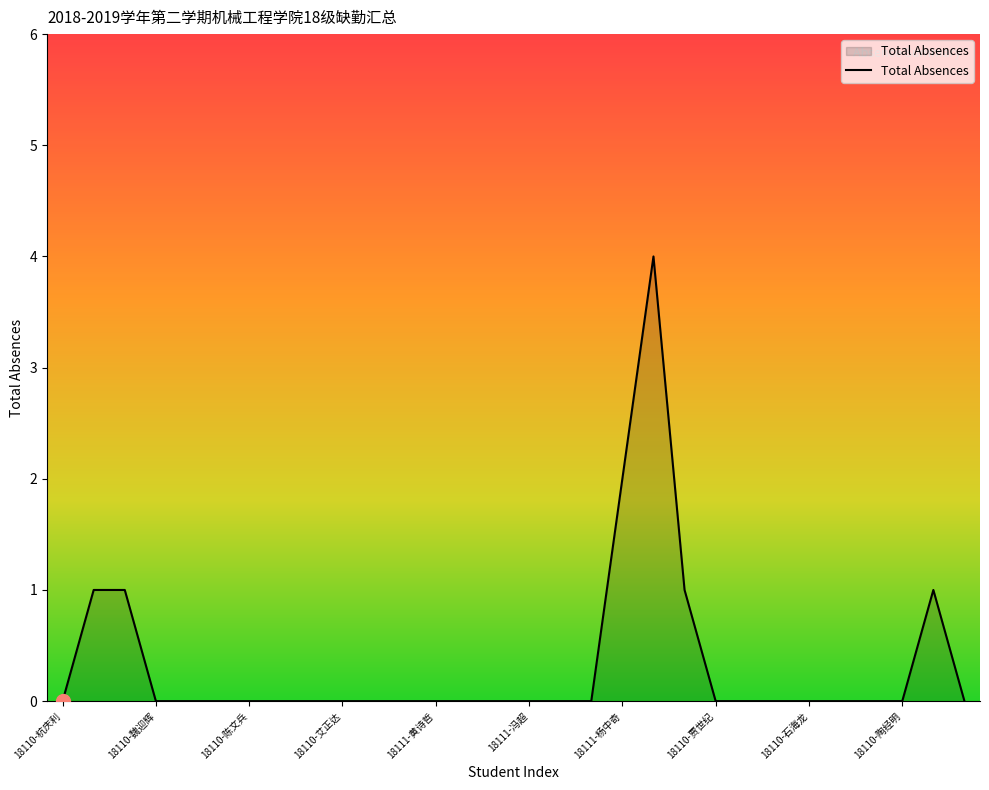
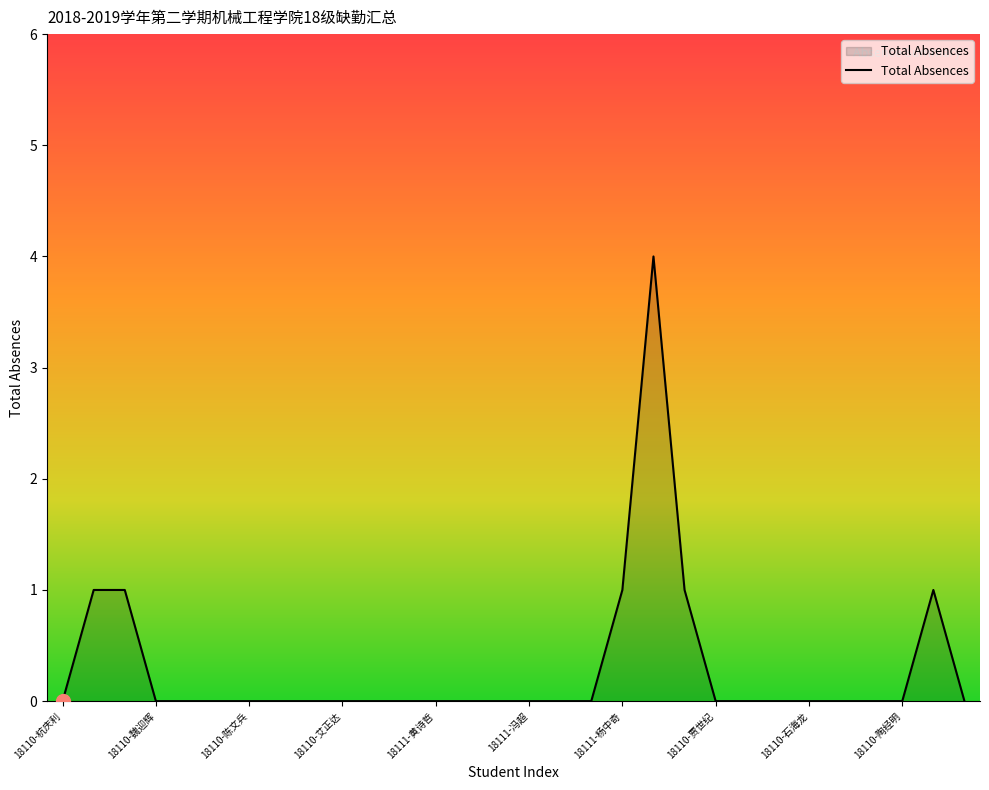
Total Absences, 18111-杨中奇: 2 -> 1
